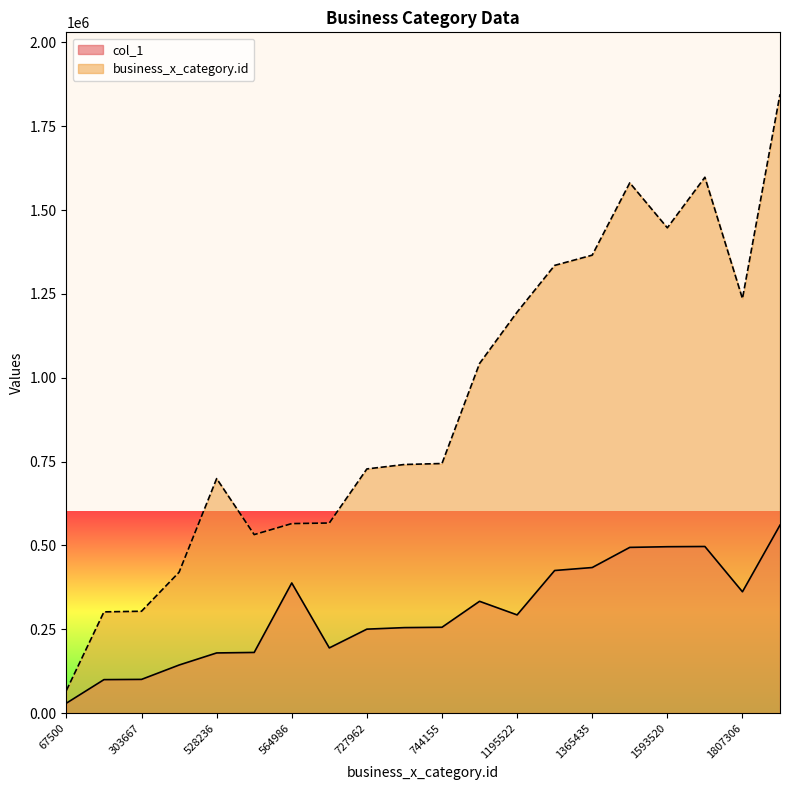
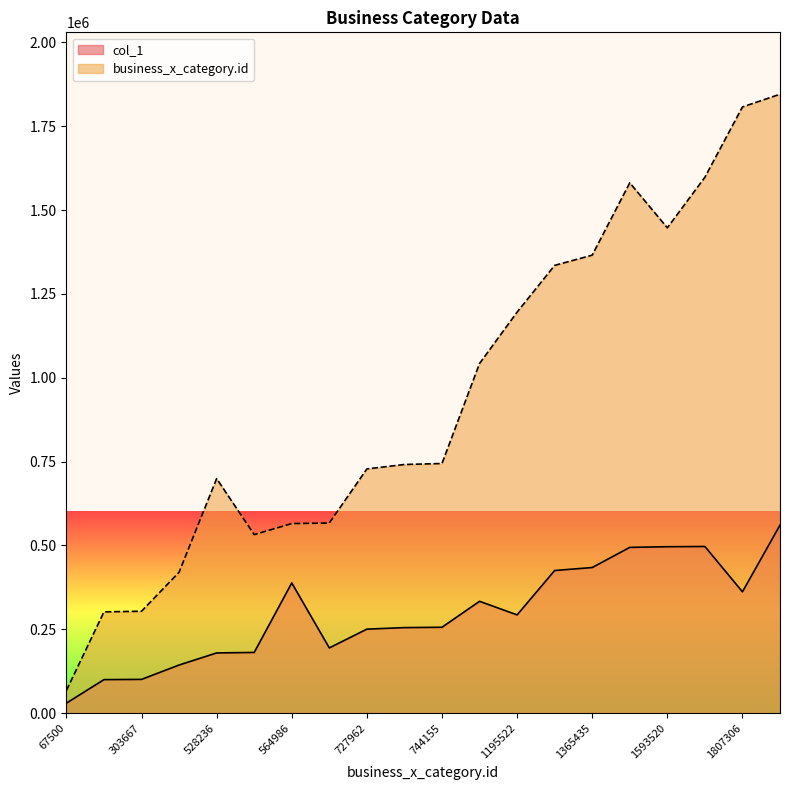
business_x_category.id, 1807306: 1240000 -> 1810000
